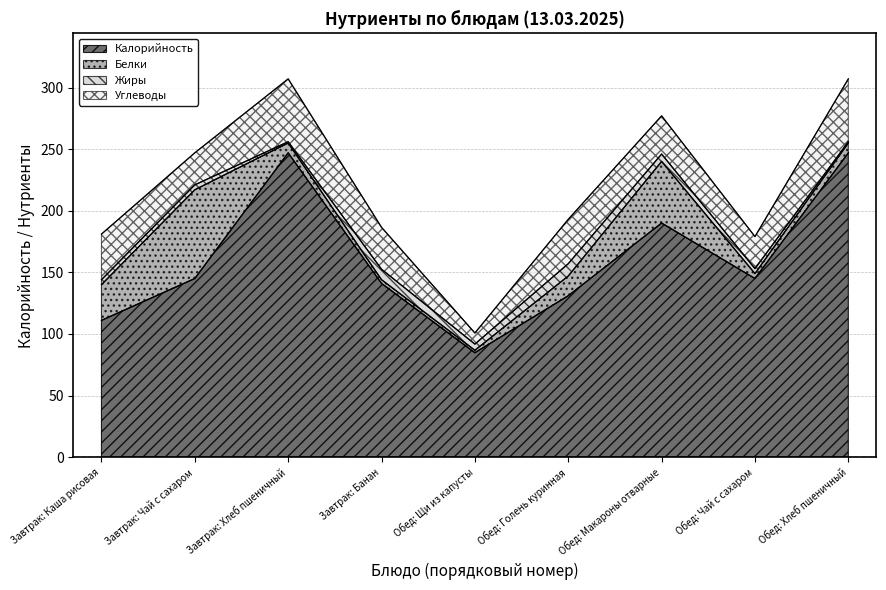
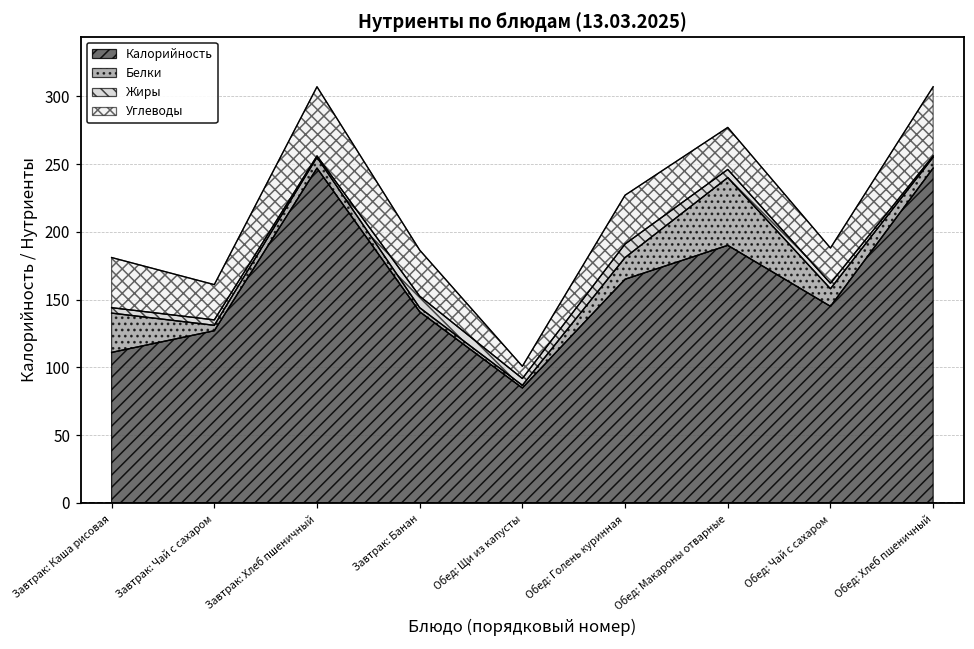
Калорийность, Завтрак: Чай с сахаром: 145 -> 127
Белки, Завтрак: Чай с сахаром: 72 -> 4
Калорийность, Обед: Голень куринная: 131 -> 165
Белки, Обед: Чай с сахаром: 4 -> 13
